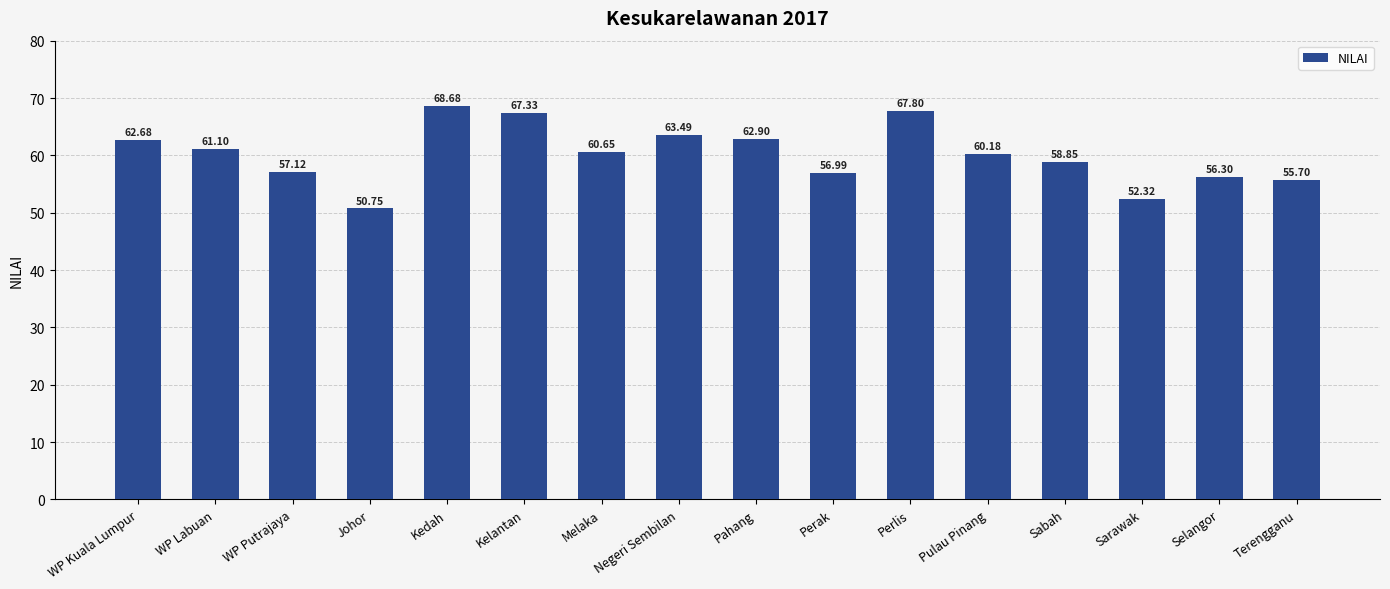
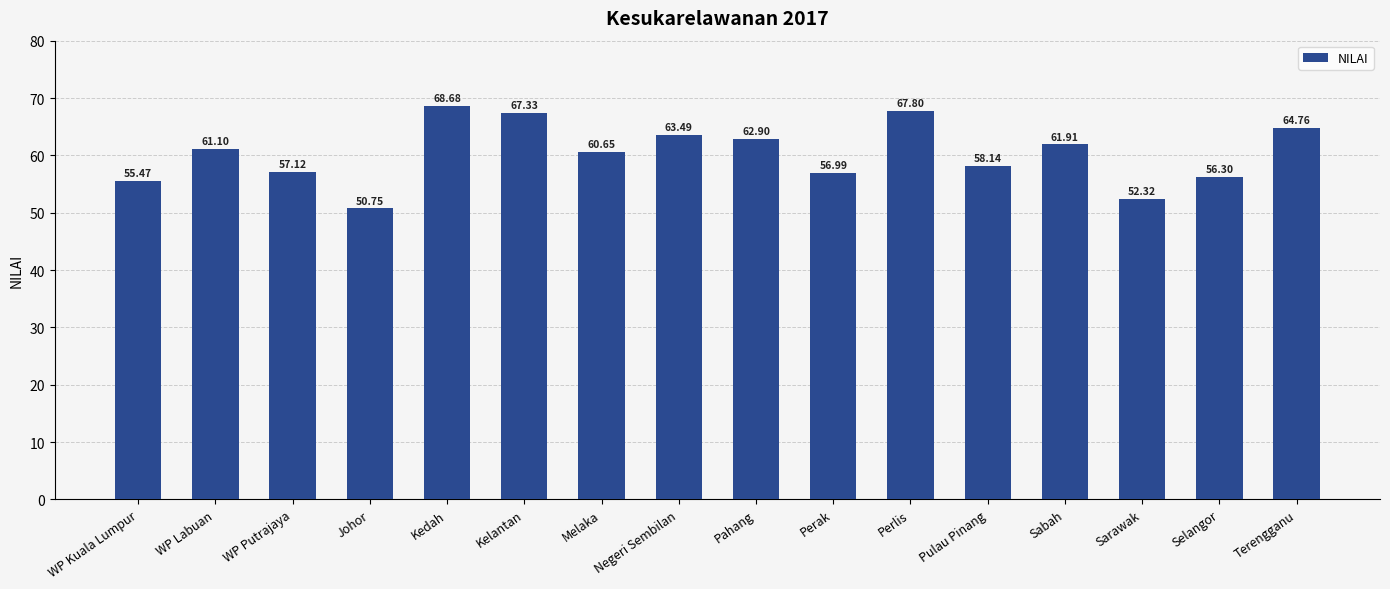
WP Kuala Lumpur: 62.68 -> 55.47
Pulau Pinang: 60.18 -> 58.14
Sabah: 58.85 -> 61.91
Terengganu: 55.70 -> 64.76
